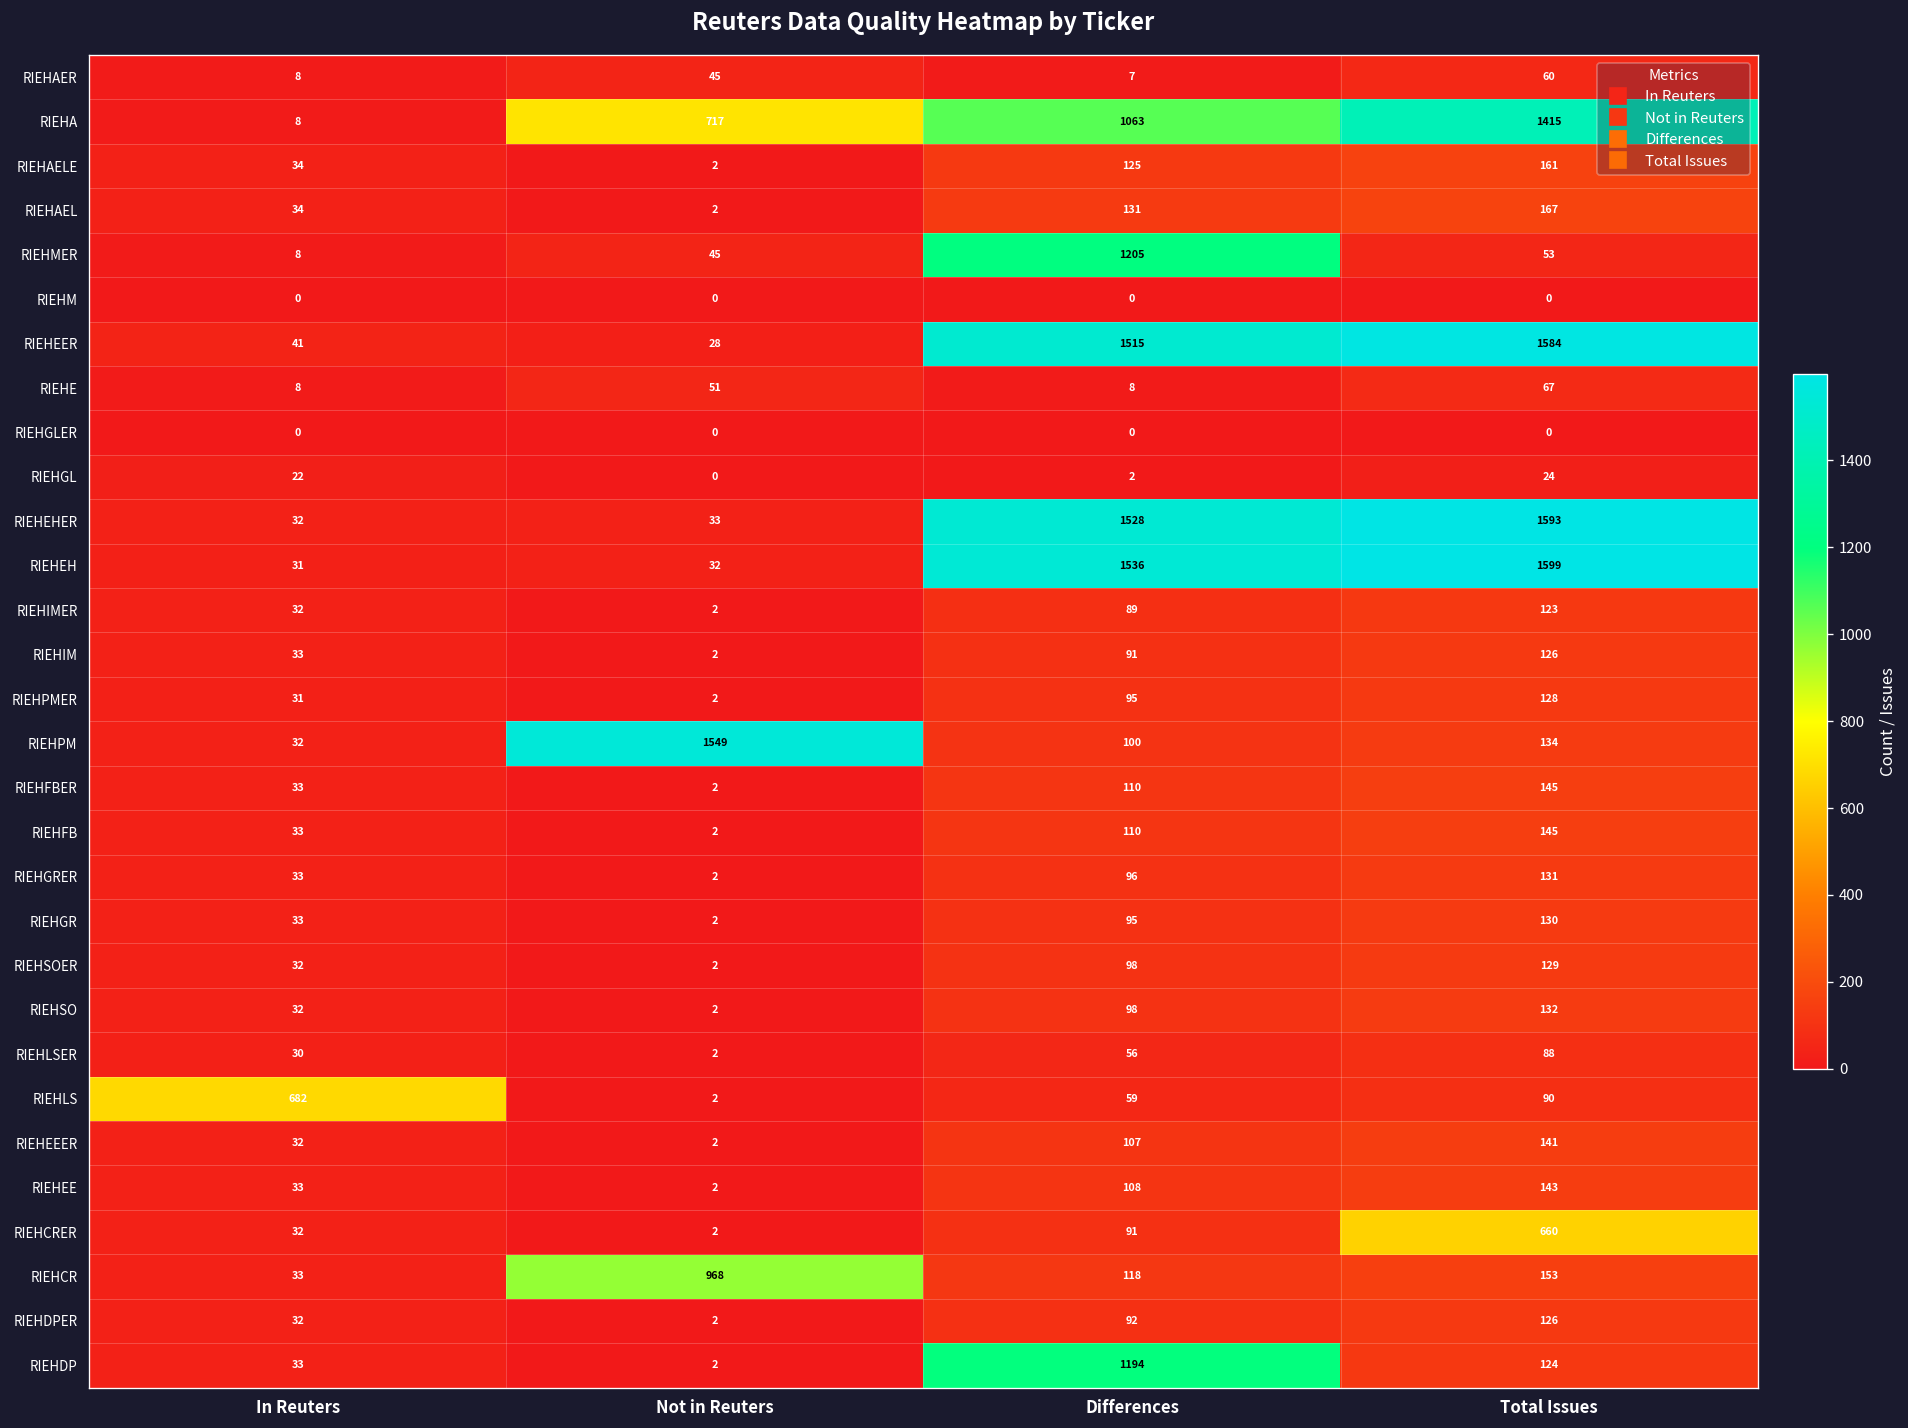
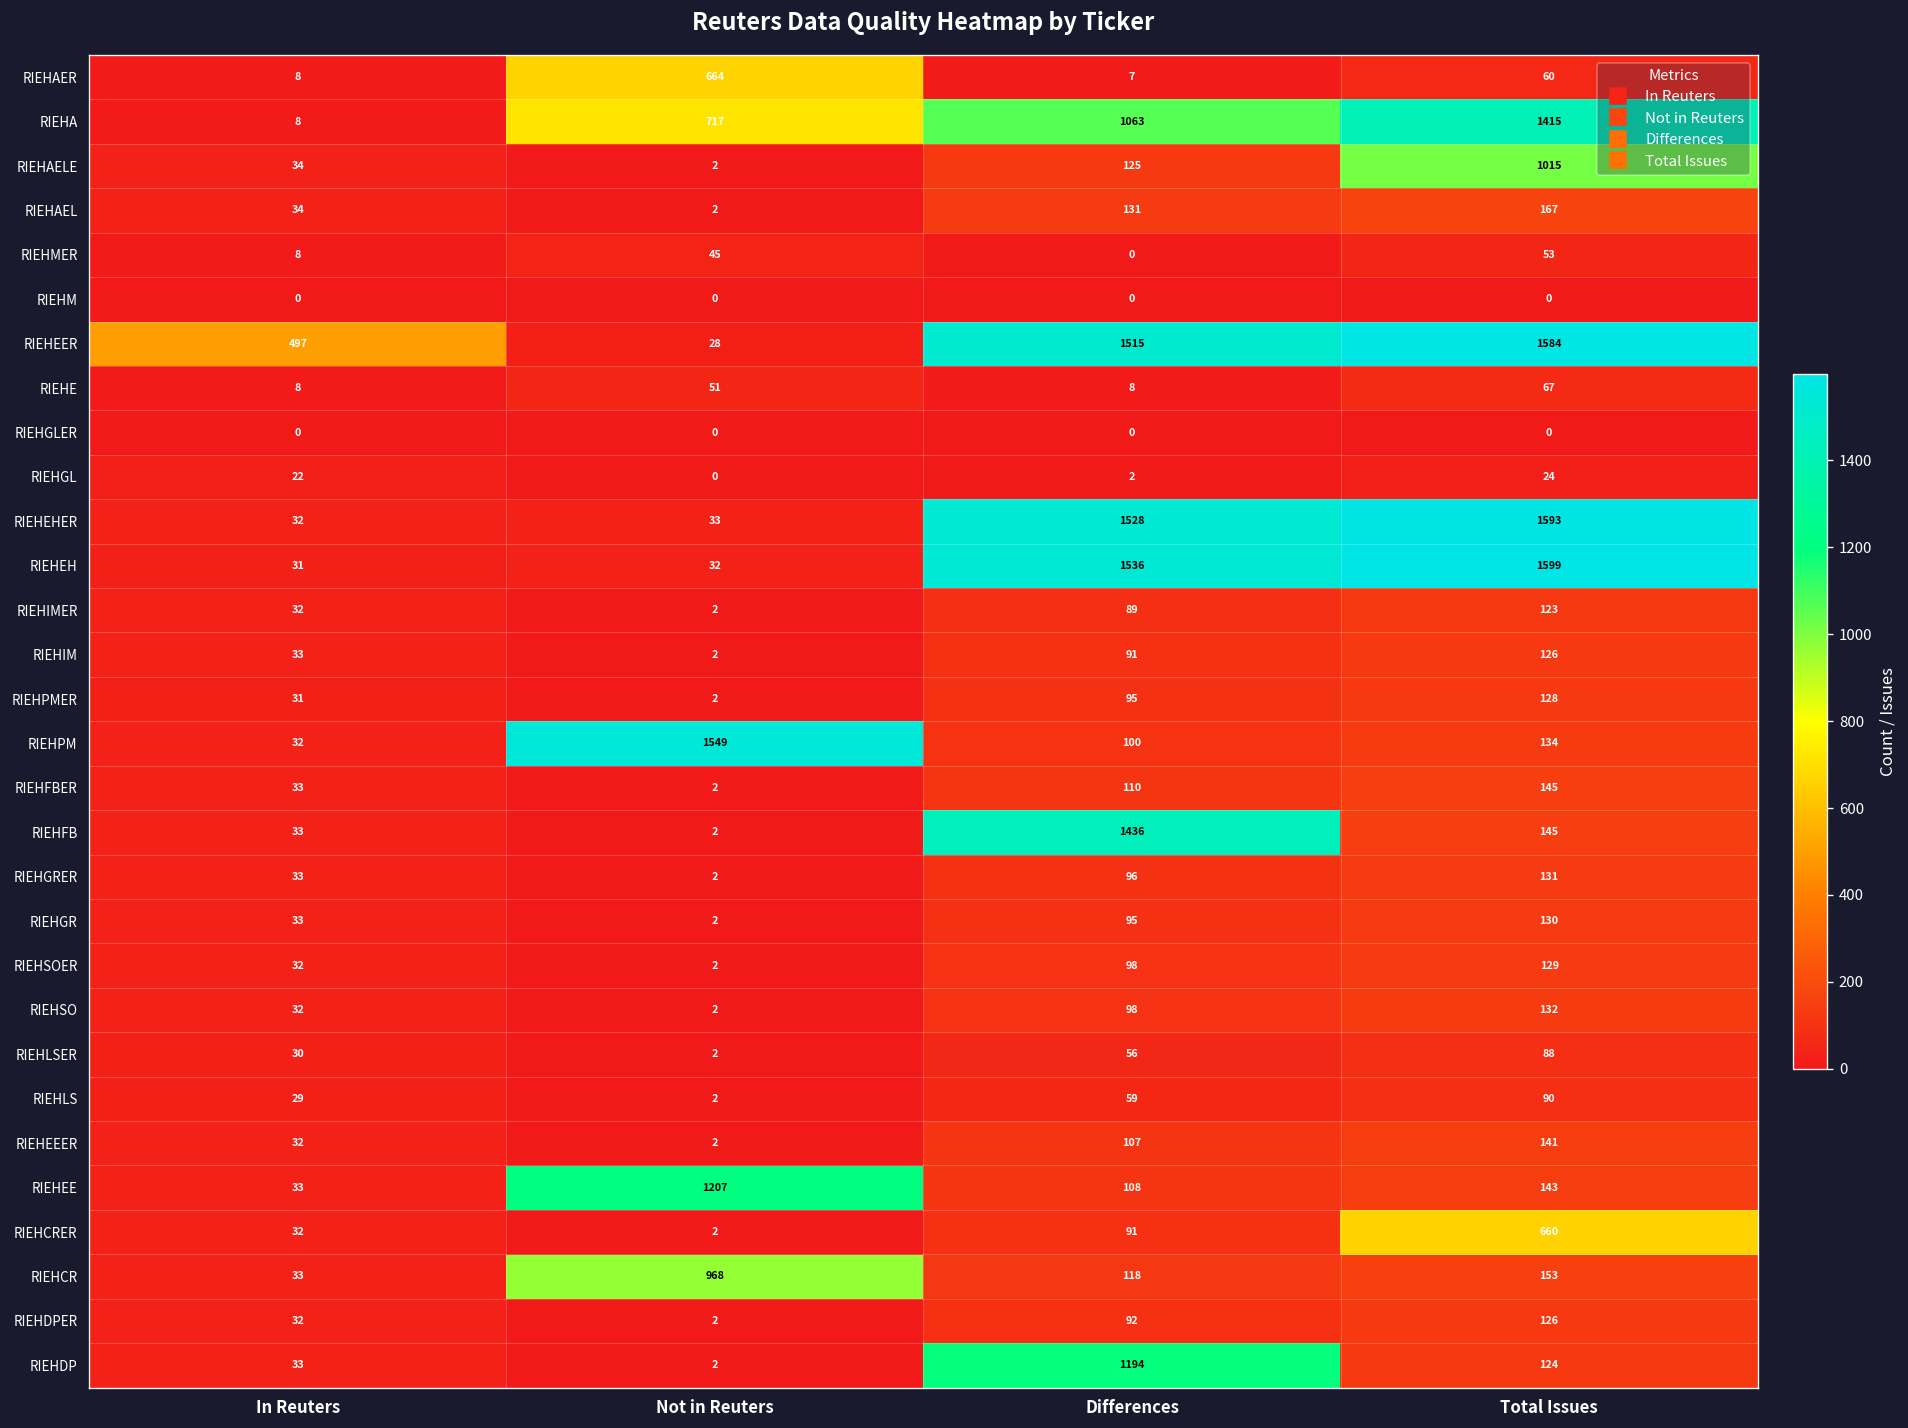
RIEHAER, Not in Reuters: 45 -> 664
RIEHAELE, Total Issues: 161 -> 1015
RIEHMER, Differences: 1205 -> 0
RIEHEER, In Reuters: 41 -> 497
RIEHFB, Differences: 110 -> 1436
RIEHLS, In Reuters: 682 -> 29
RIEHEE, Not in Reuters: 2 -> 1207
